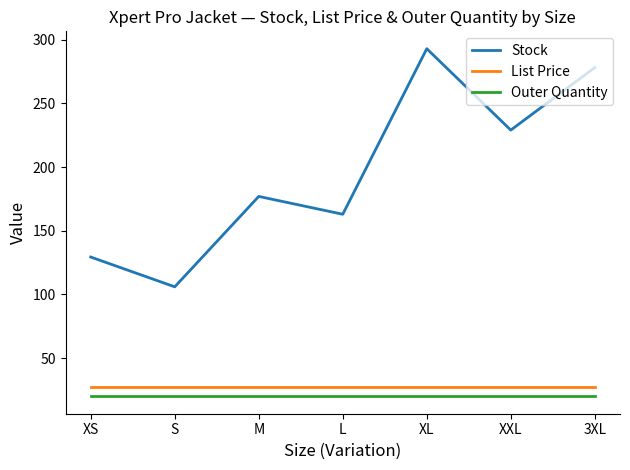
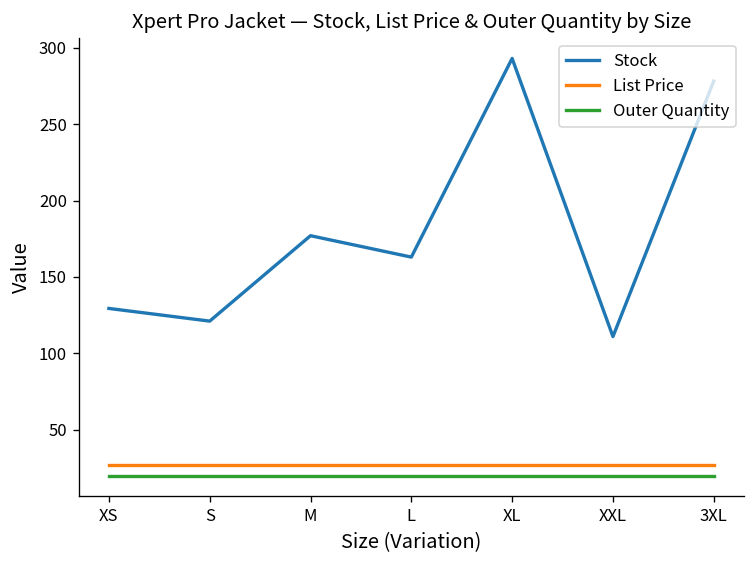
Stock, S: 106 -> 121
Stock, XXL: 229 -> 111
